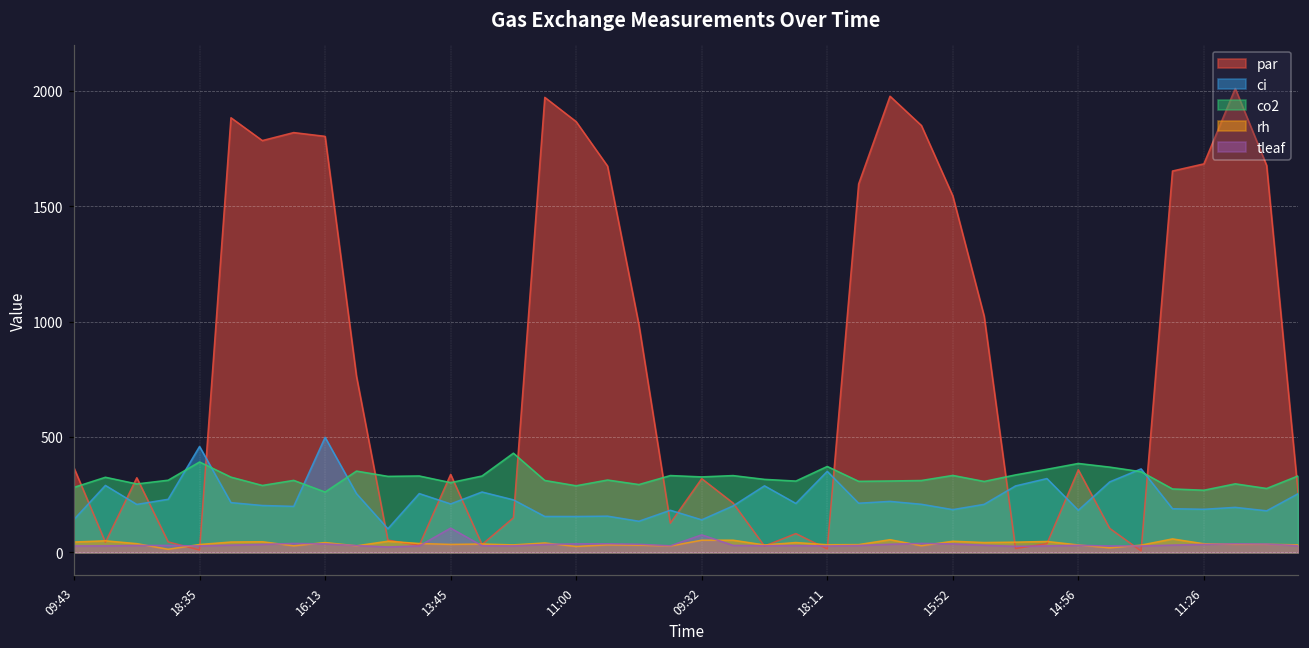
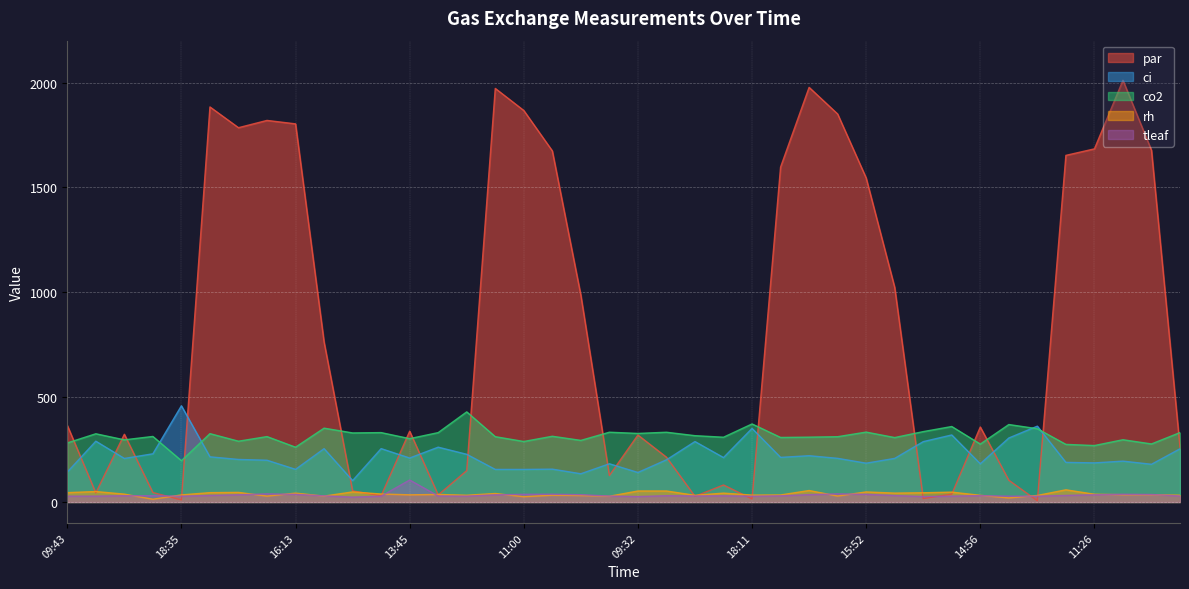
co2, 18:35: 390 -> 200
ci, 16:13: 500 -> 160
tleaf, 09:32: 80 -> 30
co2, 14:56: 390 -> 280
